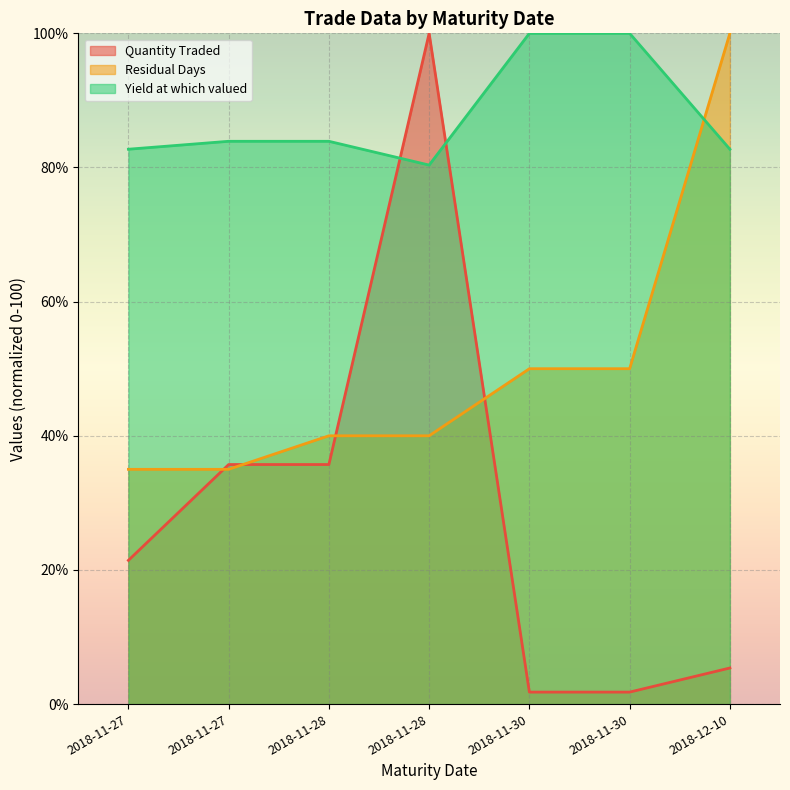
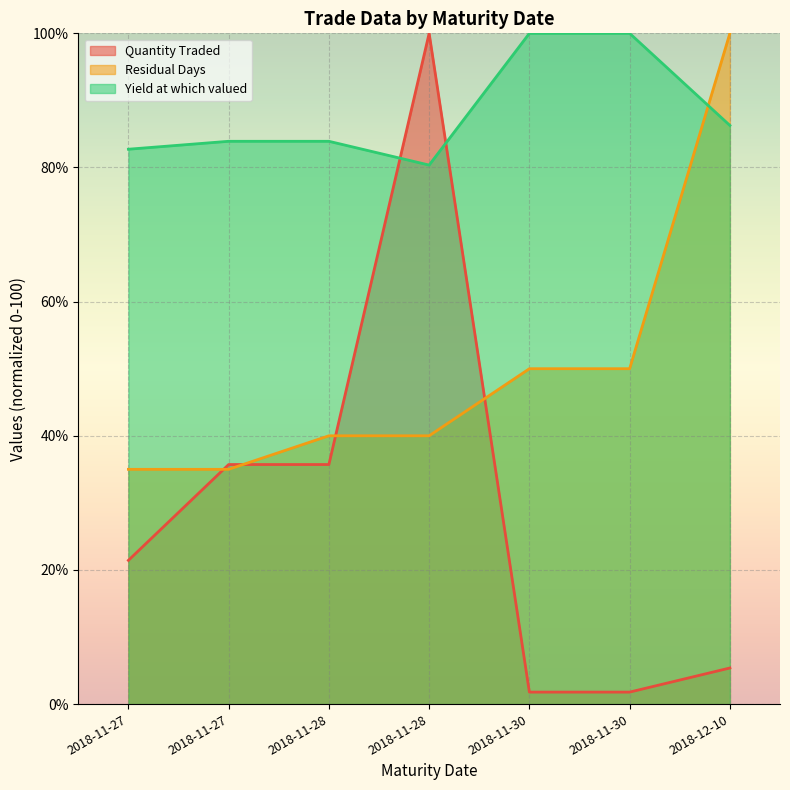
Yield at which valued, 2018-12-10: 83% -> 86%
